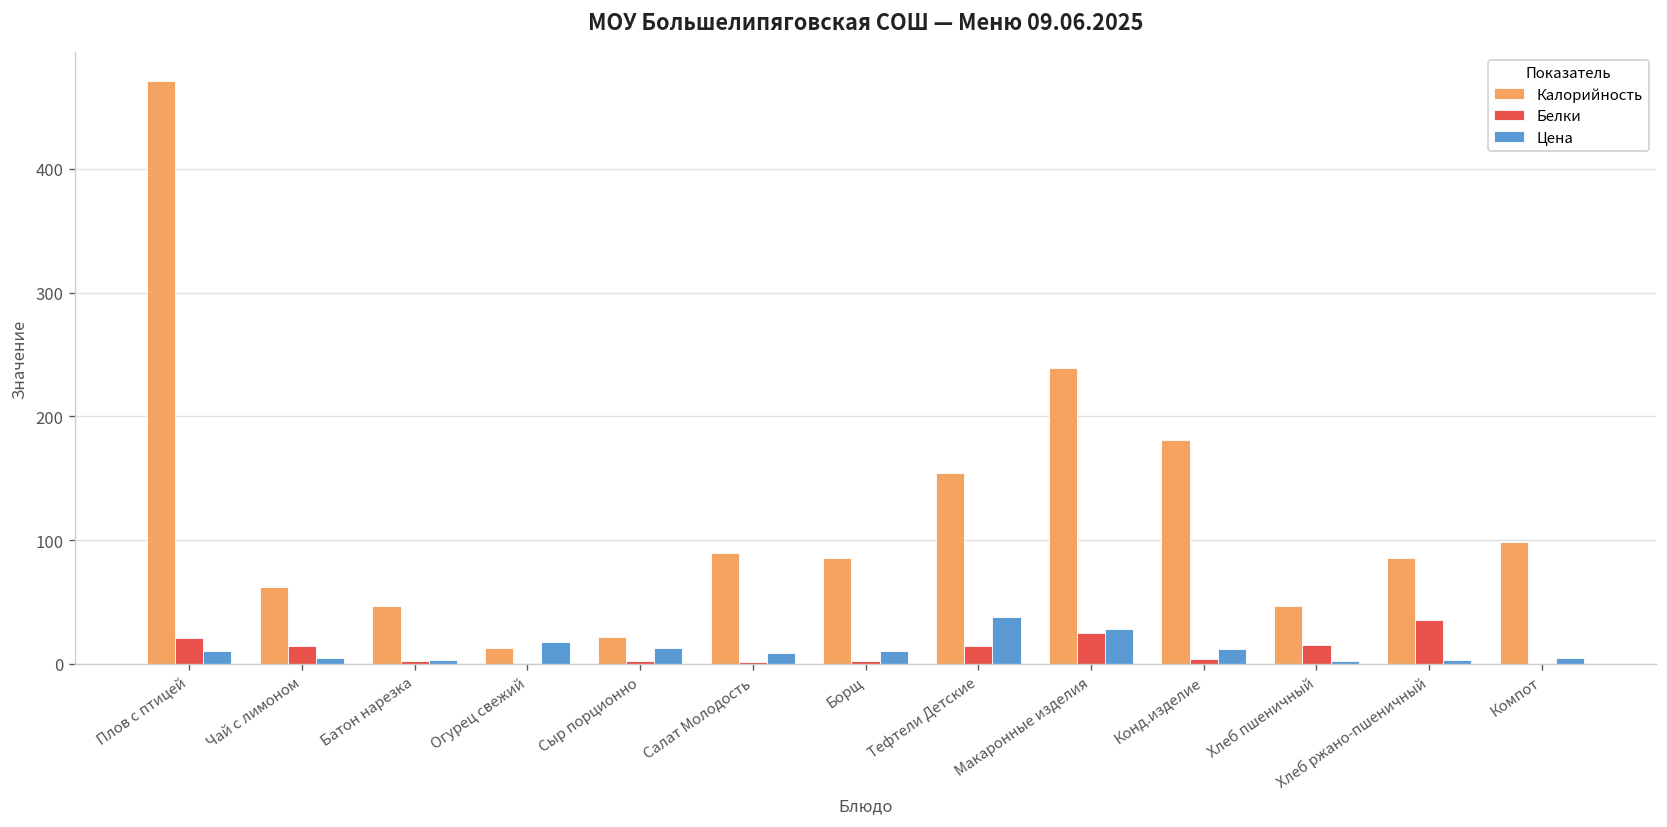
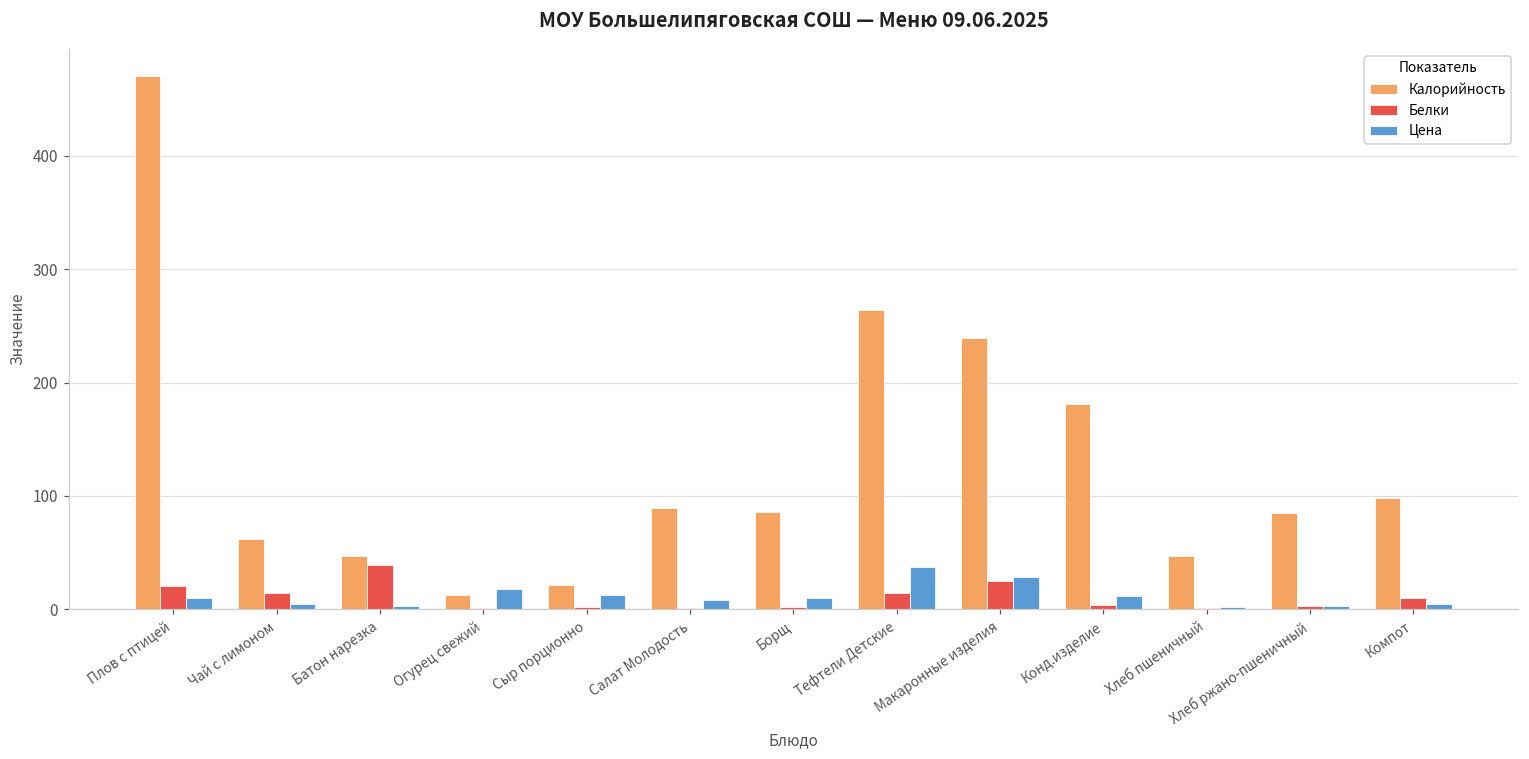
Белки, Батон нарезка: 2 -> 39
Калорийность, Тефтели Детские: 154 -> 264
Белки, Хлеб пшеничный: 15 -> 2
Белки, Хлеб ржано-пшеничный: 36 -> 3
Белки, Компот: 0 -> 10
